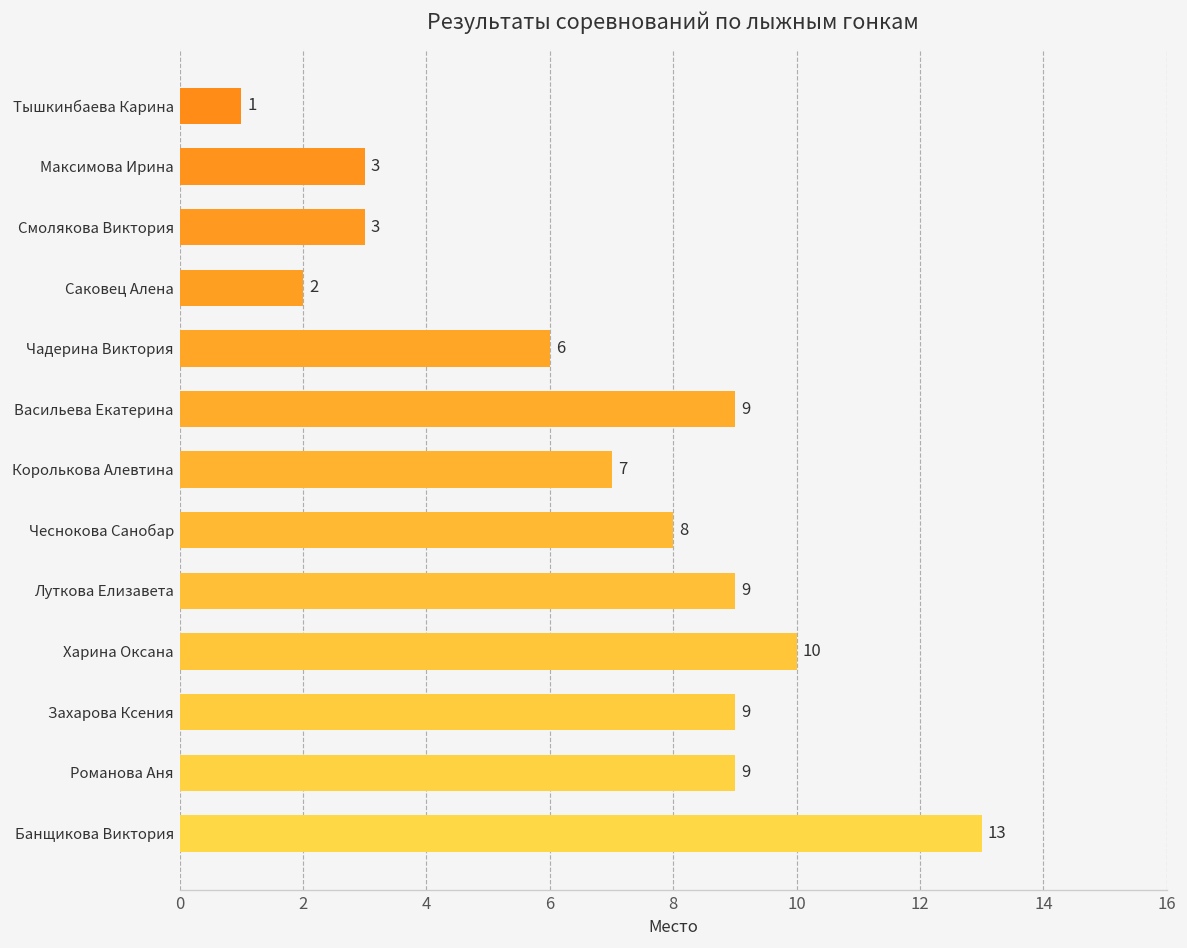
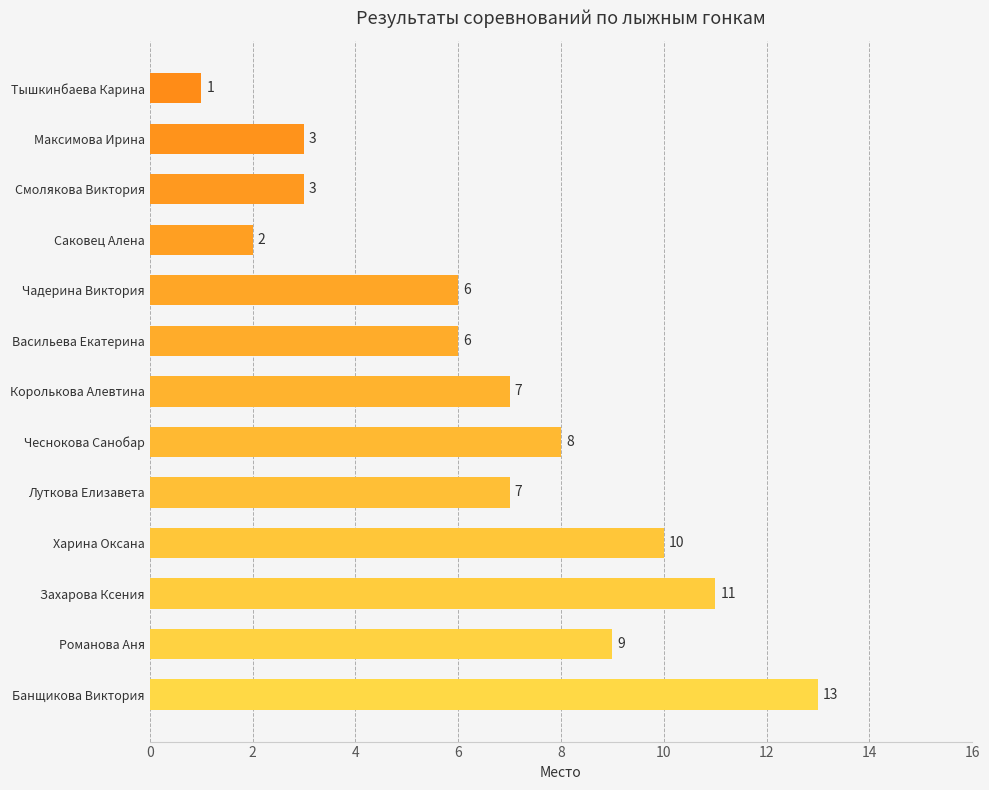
Васильева Екатерина: 9 -> 6
Луткова Елизавета: 9 -> 7
Захарова Ксения: 9 -> 11
